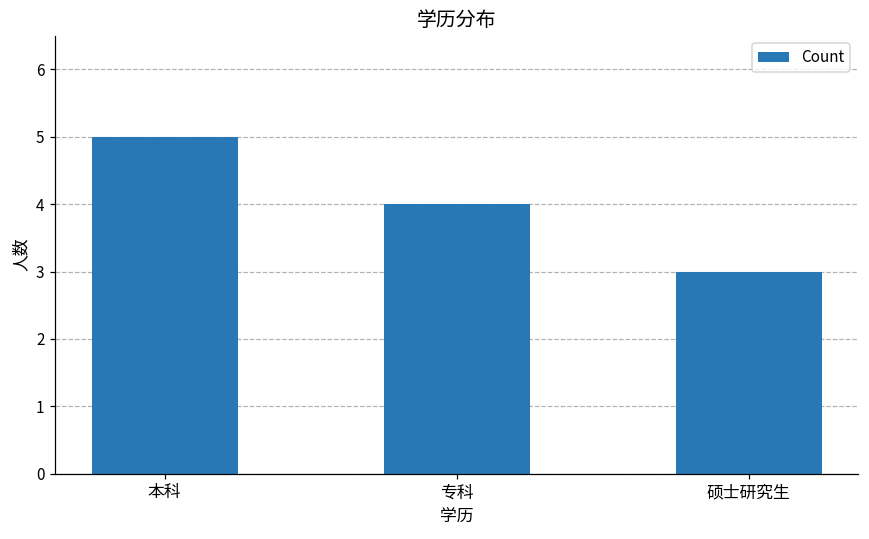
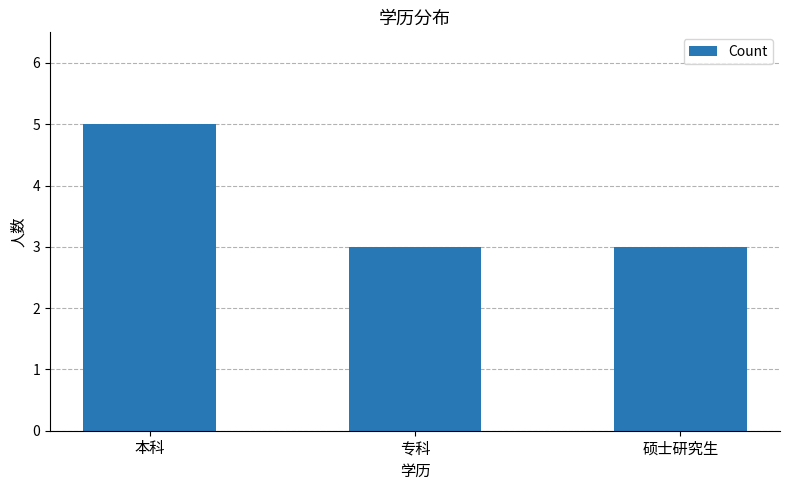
专科: 4 -> 3
